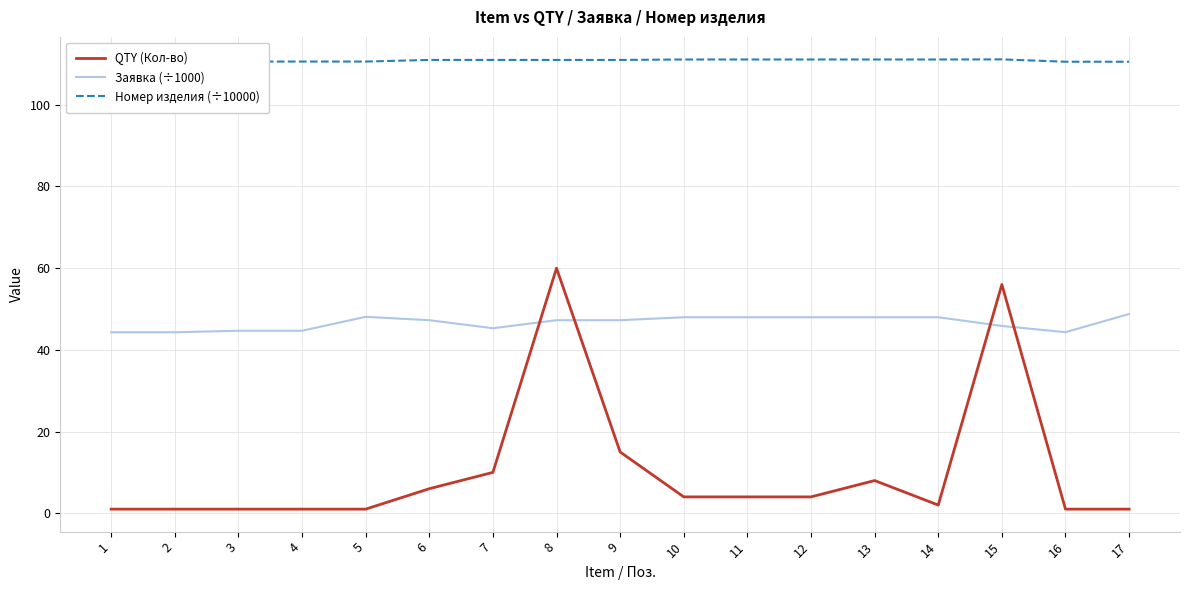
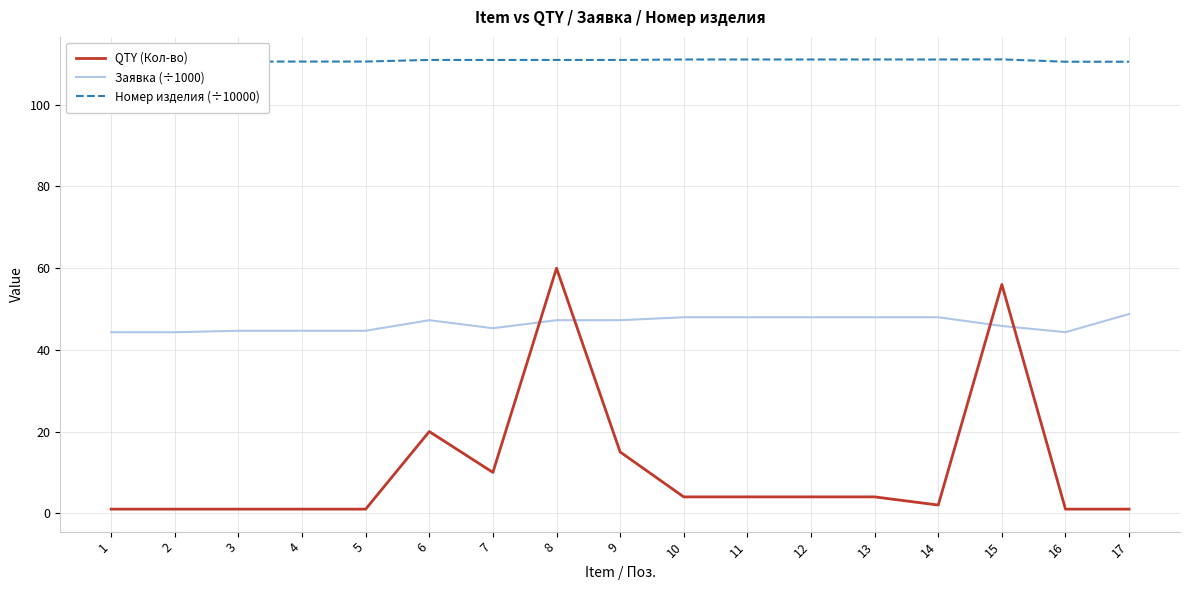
Заявка (÷1000), 5: 48 -> 45
QTY (Кол-во), 6: 6 -> 20
QTY (Кол-во), 13: 8 -> 4
